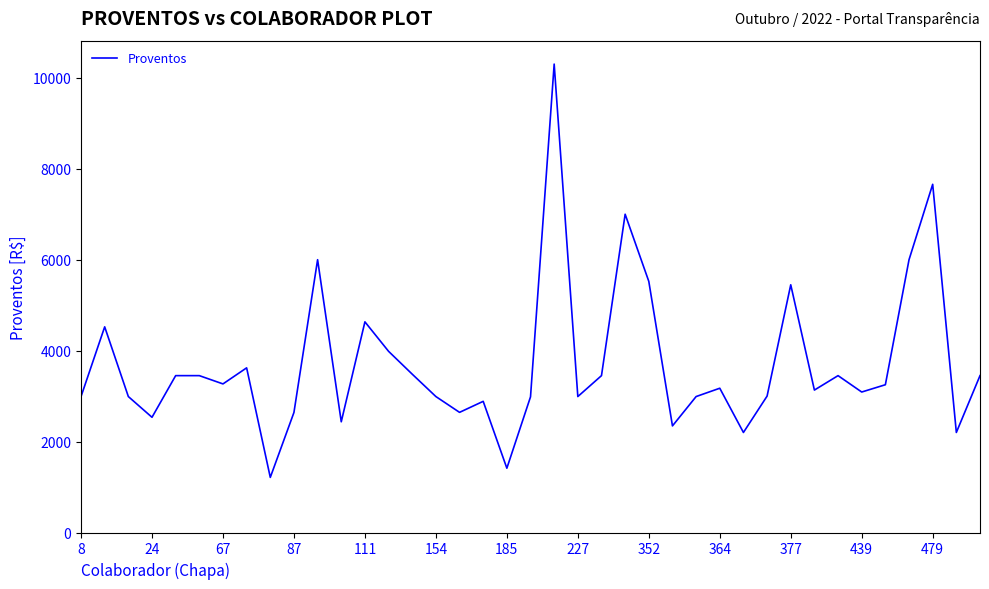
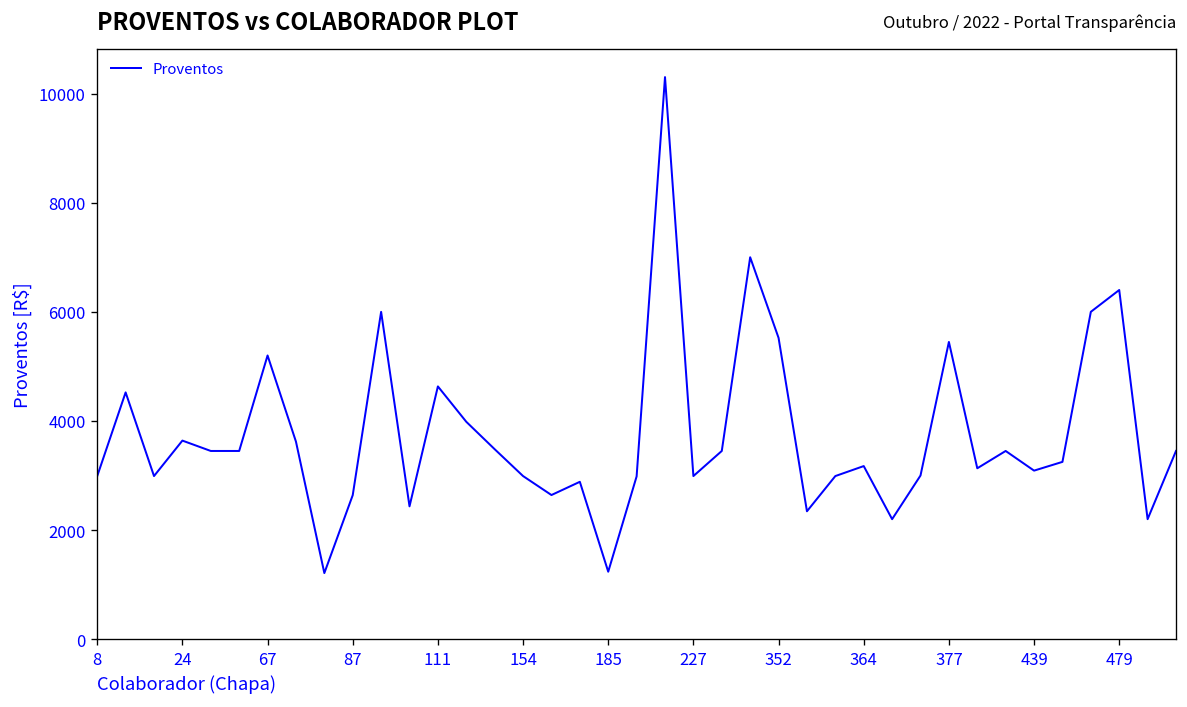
24: 2500 -> 3600
67: 3300 -> 5200
185: 1400 -> 1200
479: 7700 -> 6400
